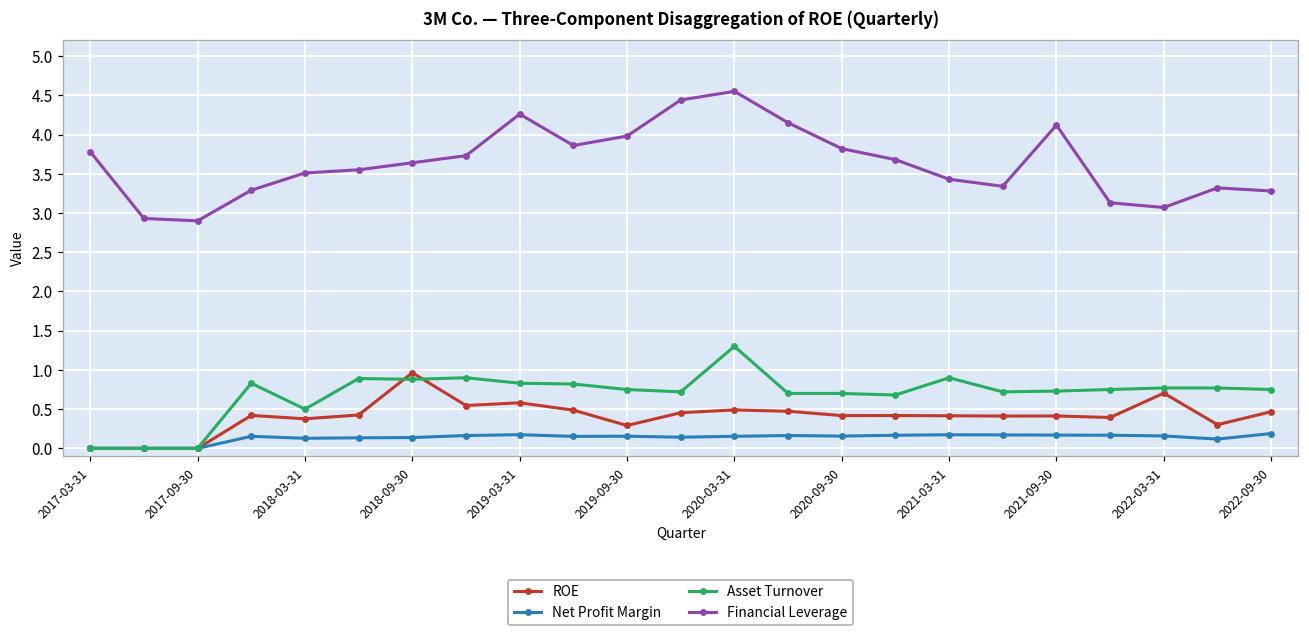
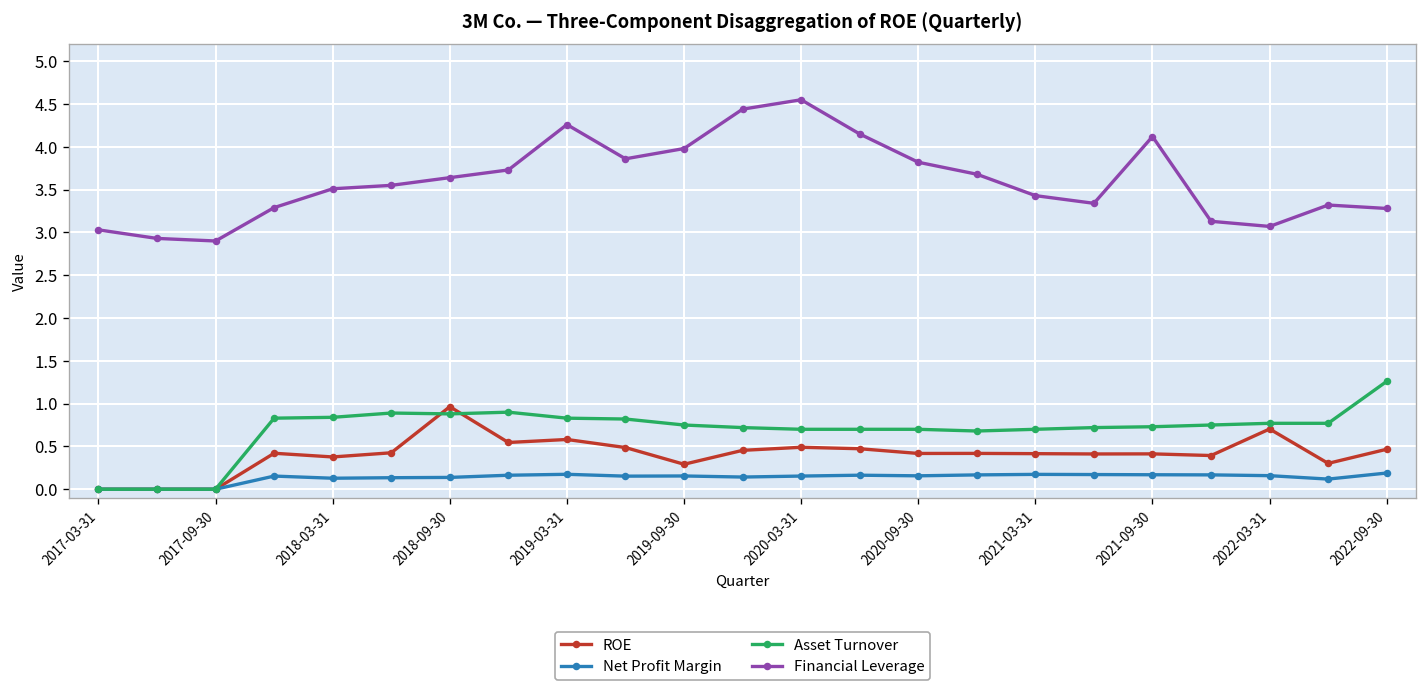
Financial Leverage, 2017-03-31: 3.8 -> 3.0
Asset Turnover, 2018-03-31: 0.5 -> 0.8
Asset Turnover, 2020-03-31: 1.3 -> 0.7
Asset Turnover, 2021-03-31: 0.9 -> 0.7
Asset Turnover, 2022-09-30: 0.8 -> 1.3
